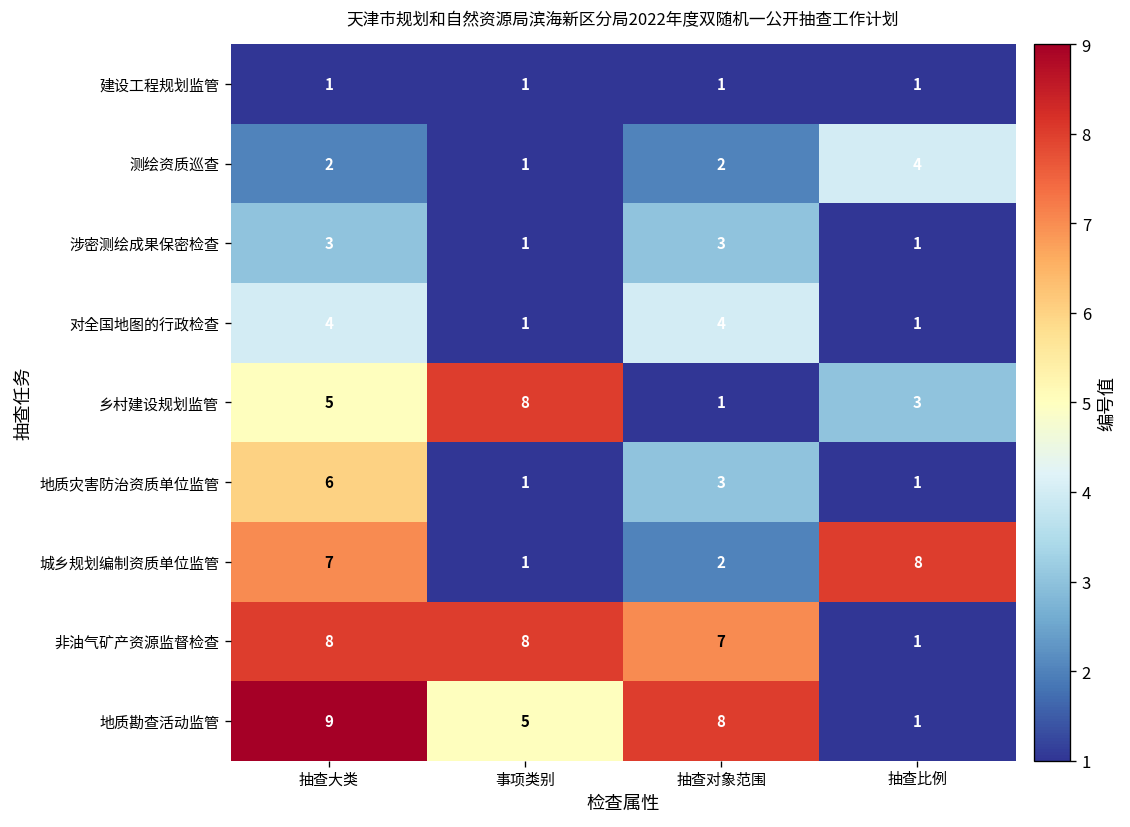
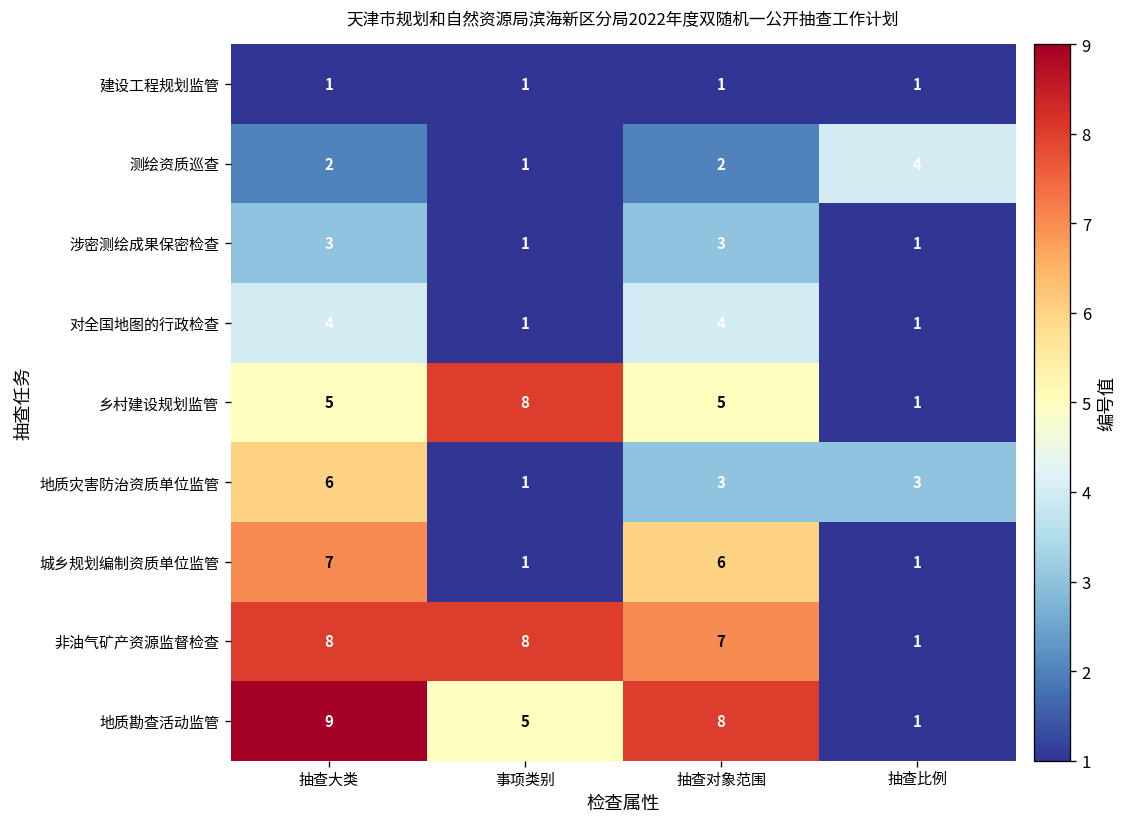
乡村建设规划监管, 抽查对象范围: 1 -> 5
乡村建设规划监管, 抽查比例: 3 -> 1
地质灾害防治资质单位监管, 抽查比例: 1 -> 3
城乡规划编制资质单位监管, 抽查对象范围: 2 -> 6
城乡规划编制资质单位监管, 抽查比例: 8 -> 1
